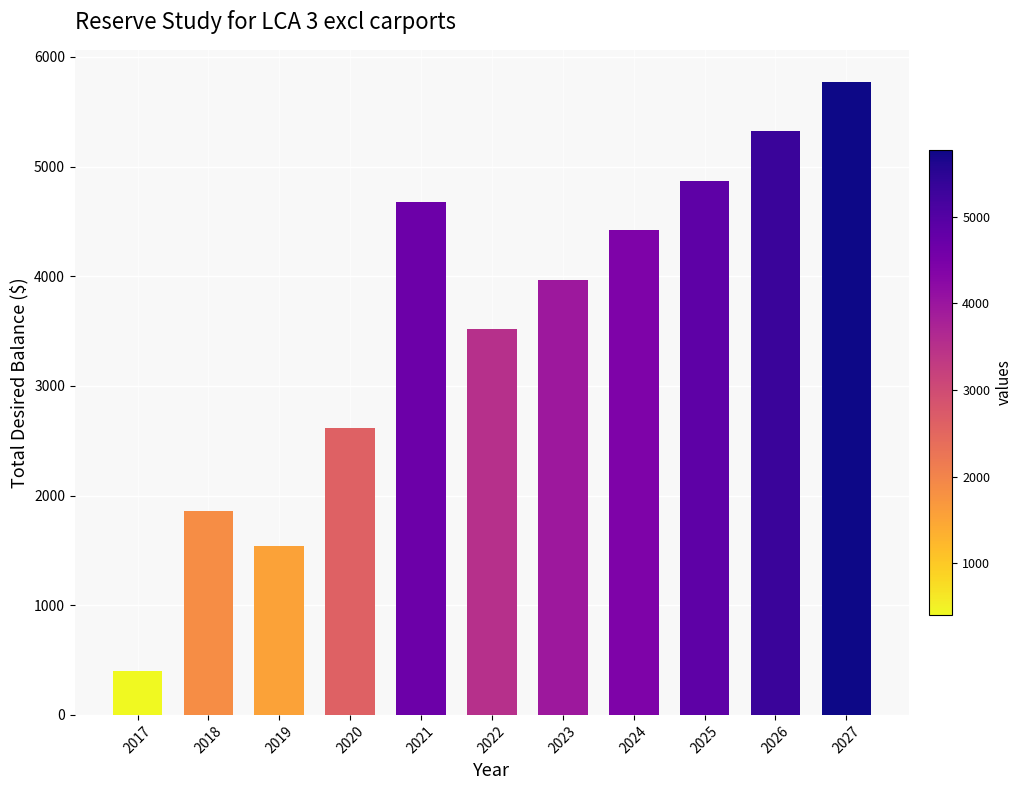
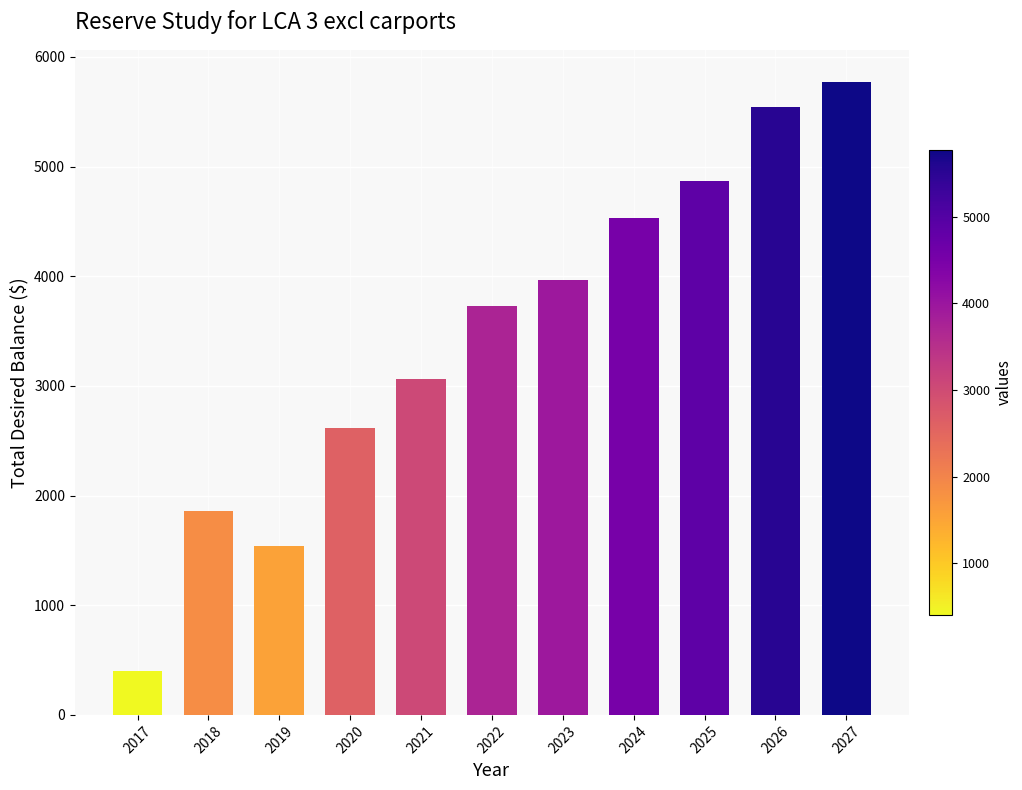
2021: 4670 -> 3060
2022: 3520 -> 3730
2024: 4420 -> 4530
2026: 5320 -> 5540
